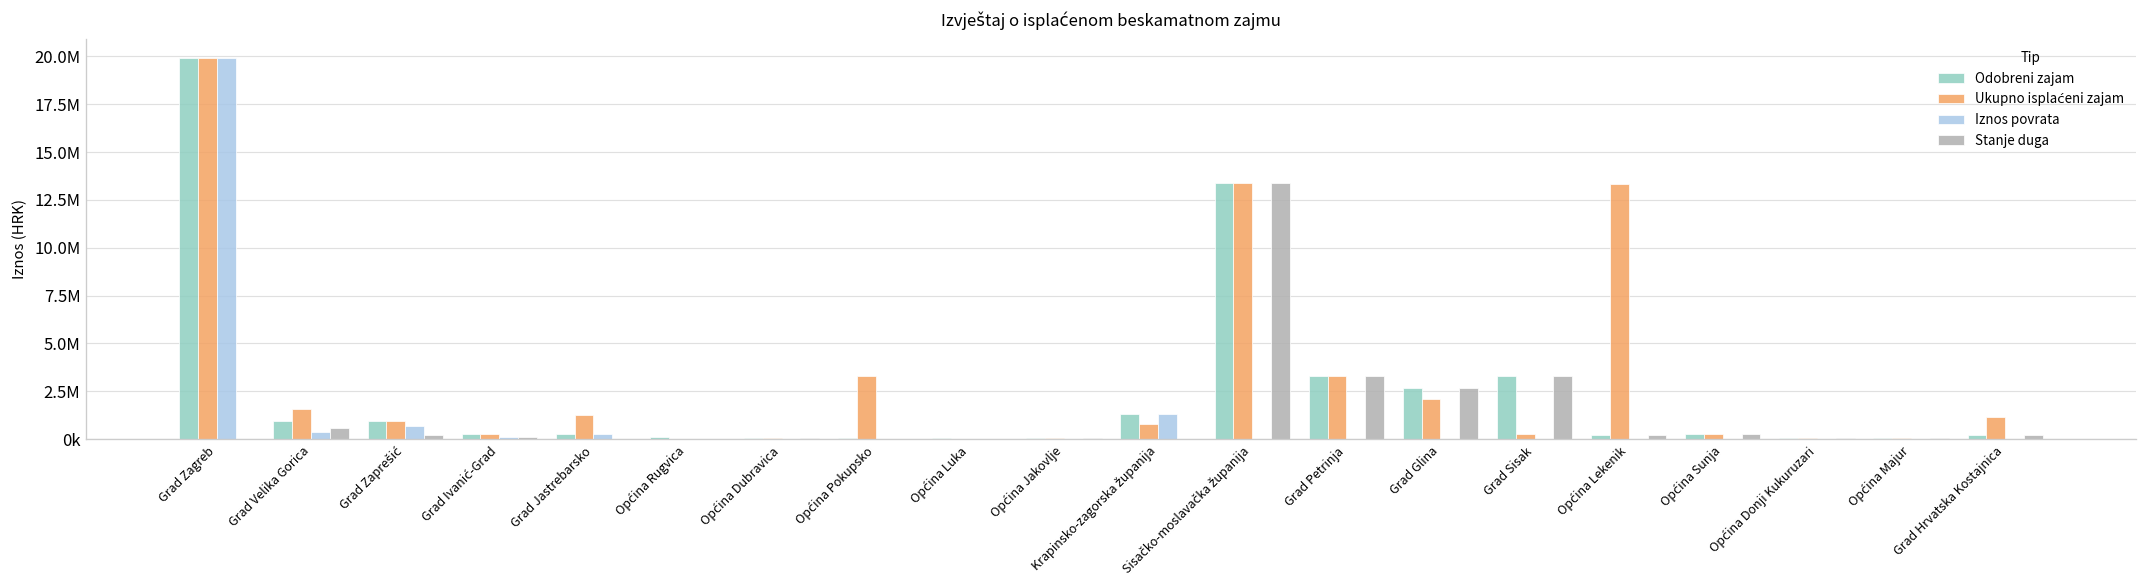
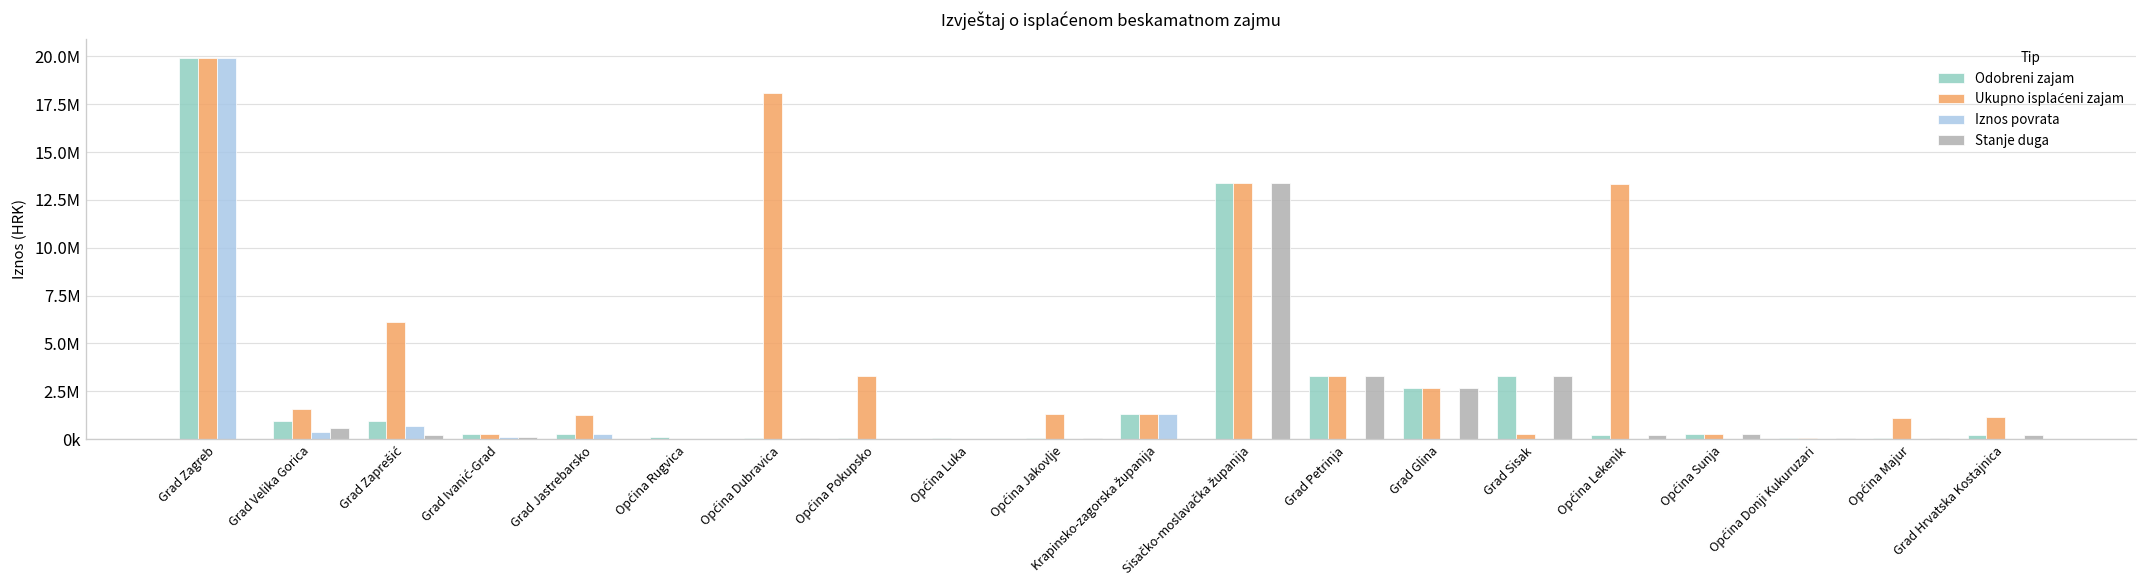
Ukupno isplaćeni zajam, Grad Zaprešić: 900000 -> 6100000
Ukupno isplaćeni zajam, Općina Dubravica: 0 -> 18100000
Ukupno isplaćeni zajam, Općina Jakovlje: 0 -> 1300000
Ukupno isplaćeni zajam, Krapinsko-zagorska županija: 800000 -> 1300000
Ukupno isplaćeni zajam, Grad Glina: 2100000 -> 2700000
Ukupno isplaćeni zajam, Općina Majur: 100000 -> 1100000
